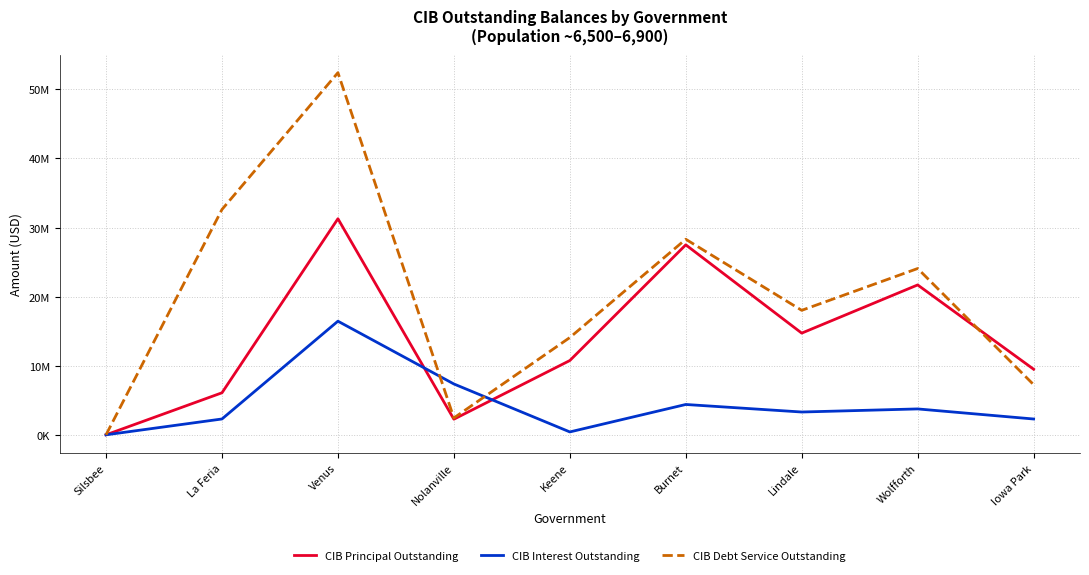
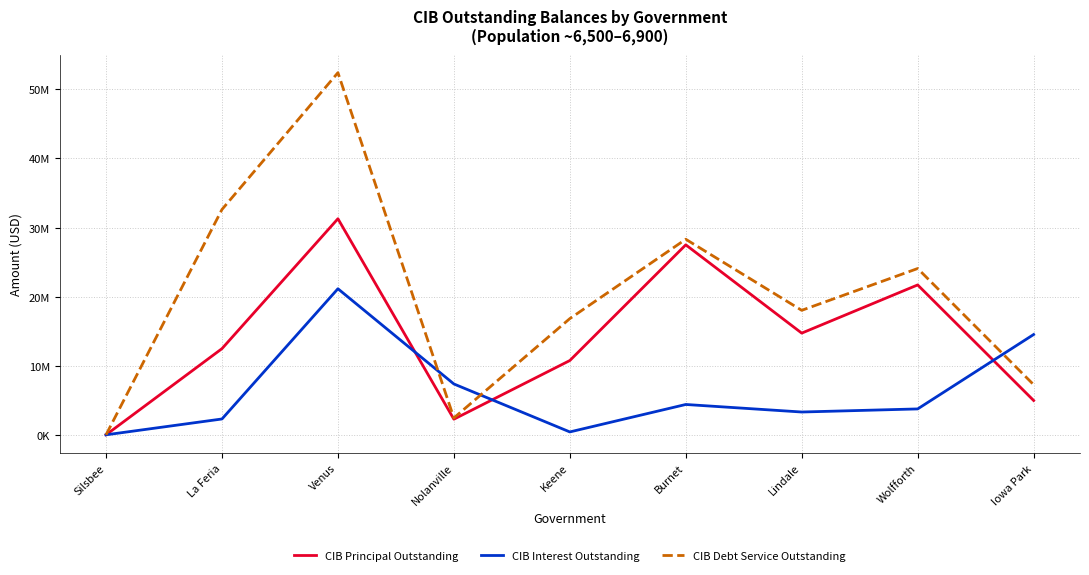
CIB Principal Outstanding, La Feria: 6000000 -> 12000000
CIB Interest Outstanding, Venus: 16000000 -> 21000000
CIB Debt Service Outstanding, Keene: 14000000 -> 17000000
CIB Principal Outstanding, Iowa Park: 9000000 -> 5000000
CIB Interest Outstanding, Iowa Park: 2000000 -> 15000000
